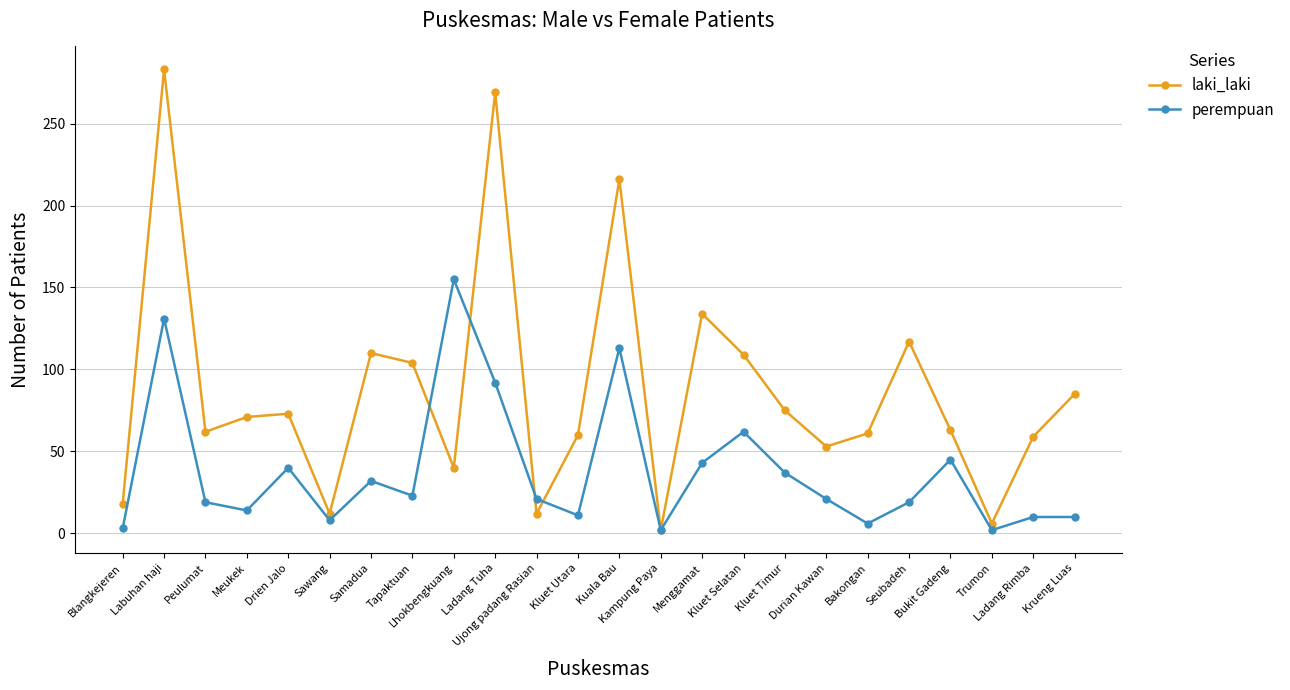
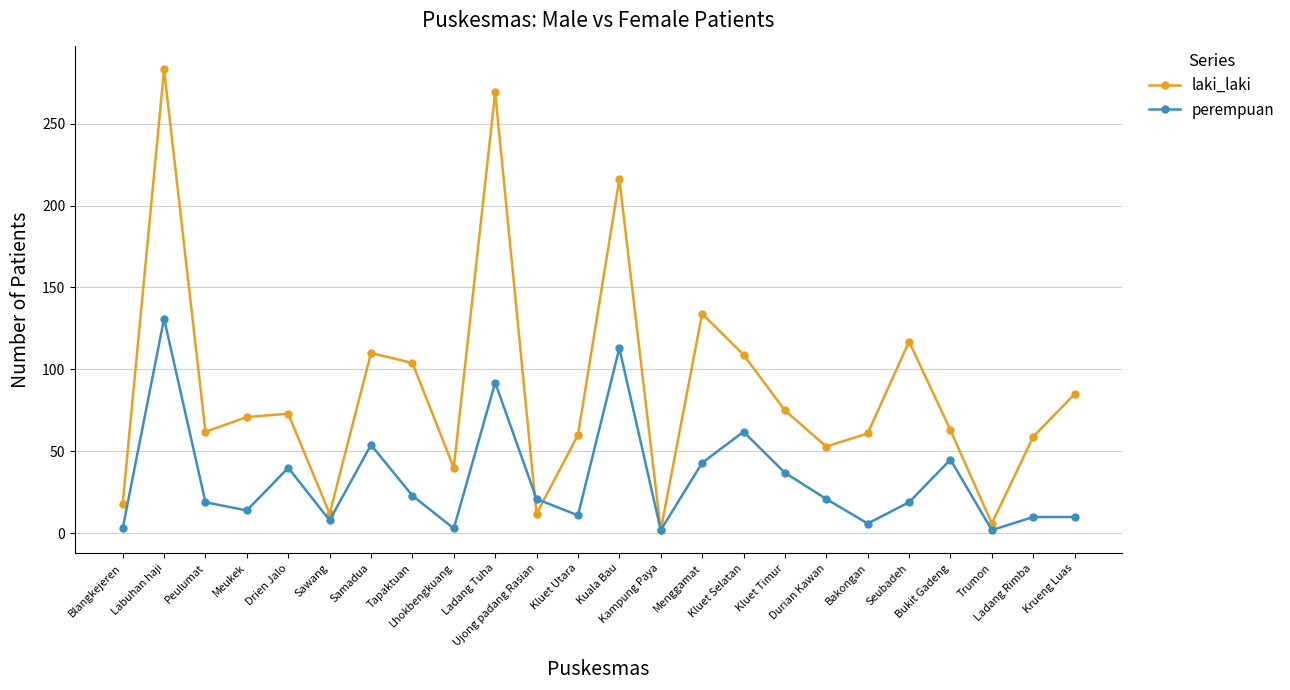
perempuan, Samadua: 32 -> 54
perempuan, Lhokbengkuang: 155 -> 3
